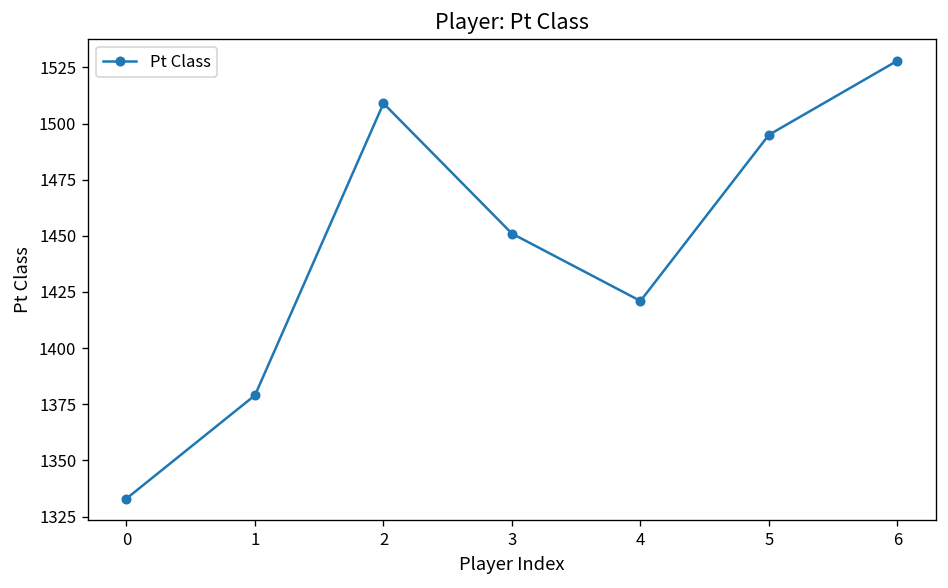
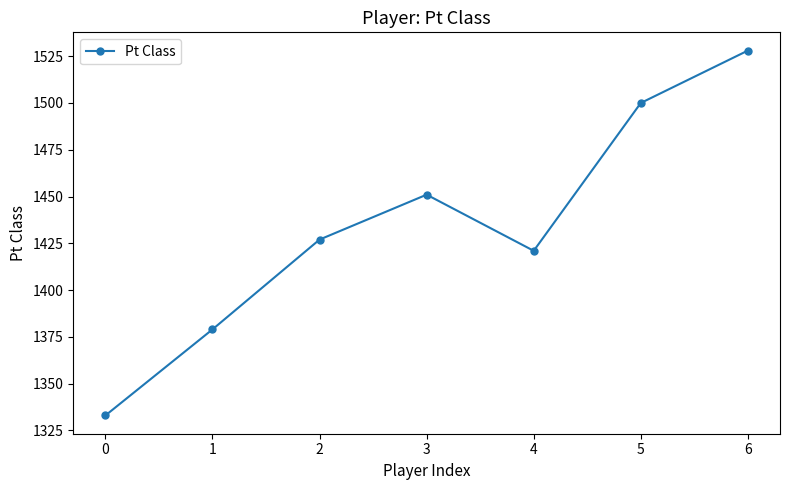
2: 1509 -> 1427
5: 1495 -> 1500
